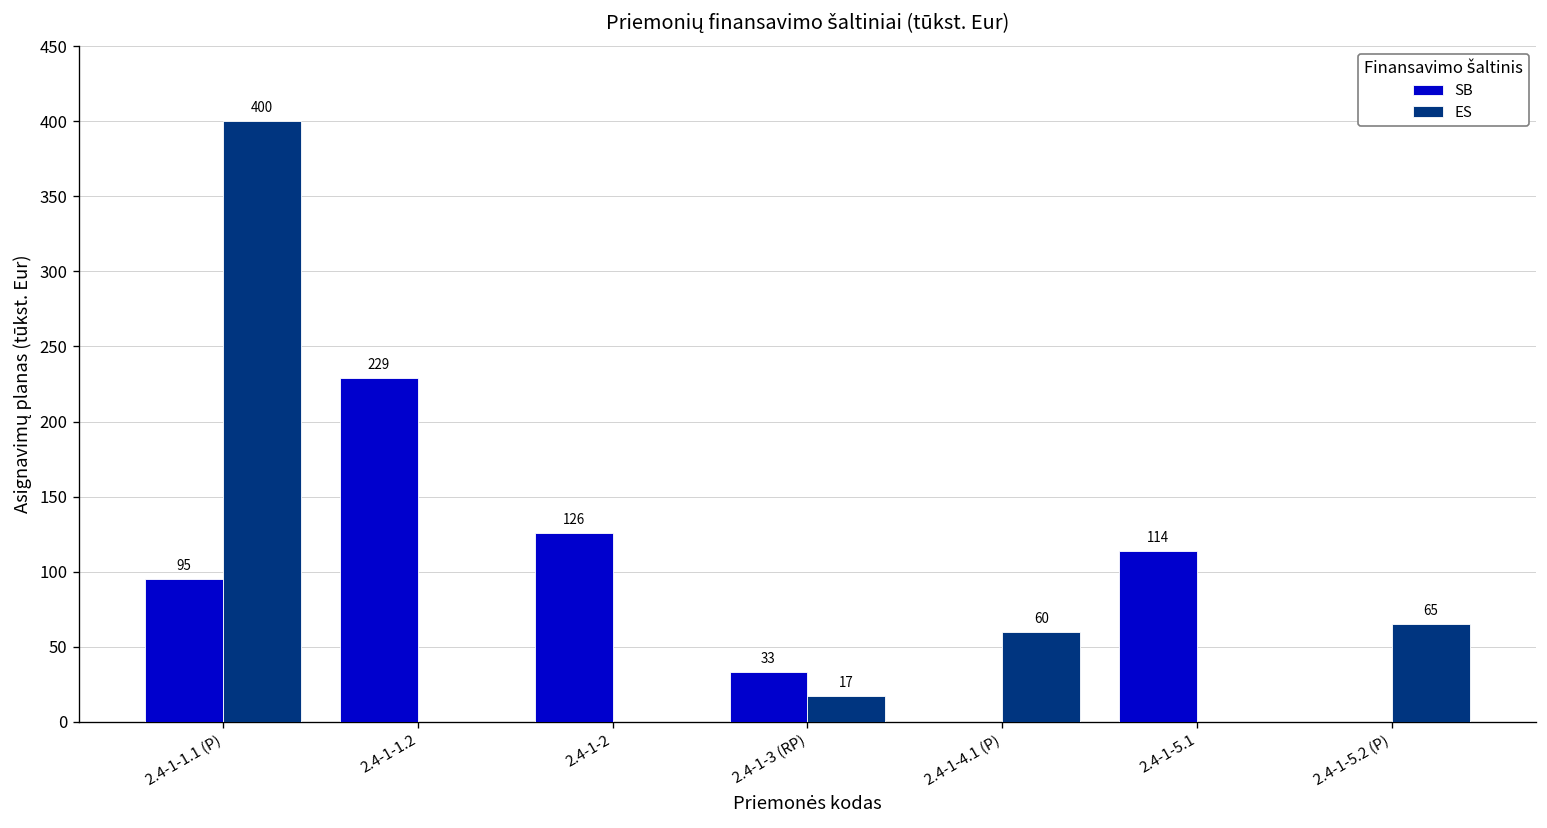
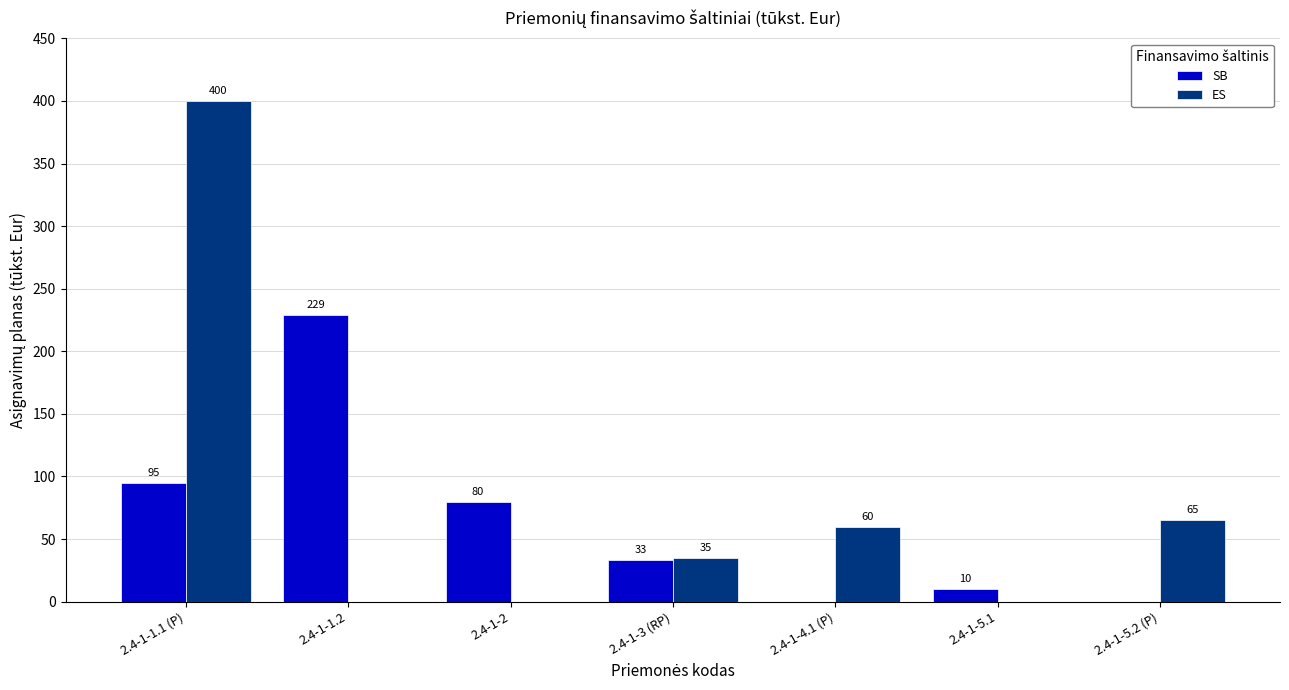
SB, 2.4-1-2: 126 -> 80
ES, 2.4-1-3 (RP): 17 -> 35
SB, 2.4-1-5.1: 114 -> 10
